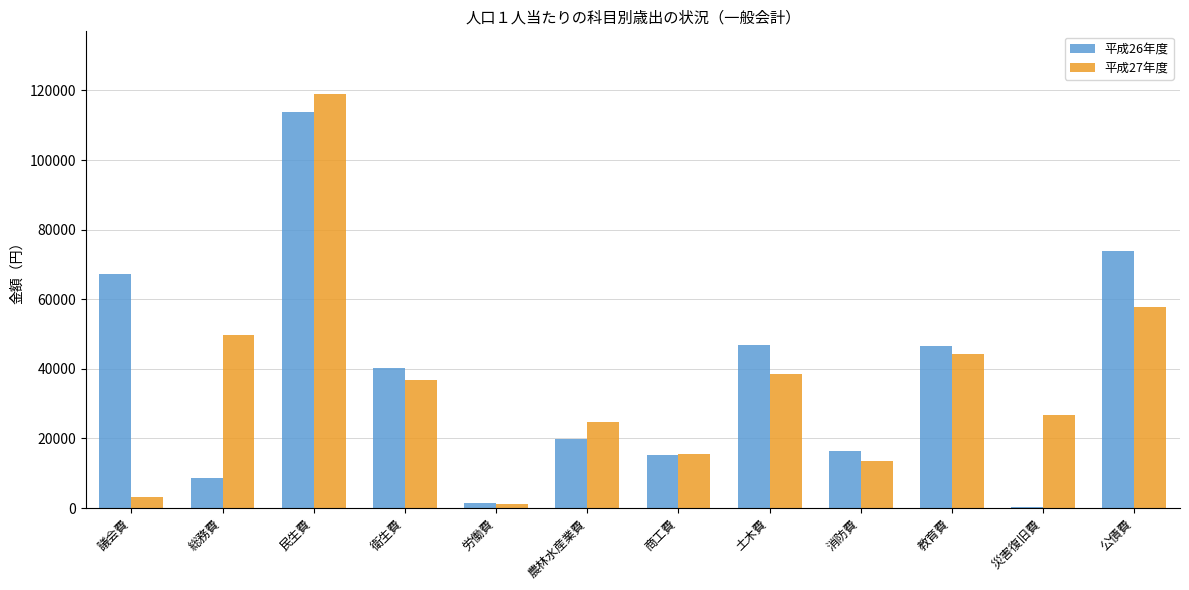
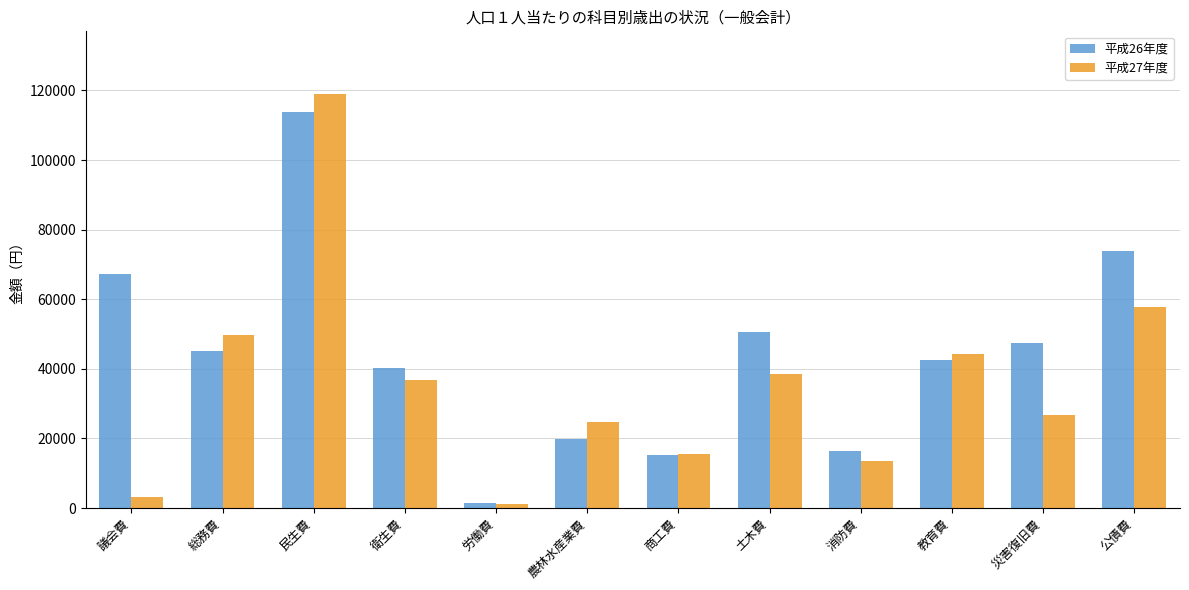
平成26年度, 総務費: 9000 -> 45000
平成26年度, 土木費: 47000 -> 51000
平成26年度, 教育費: 47000 -> 43000
平成26年度, 災害復旧費: 0 -> 47000
